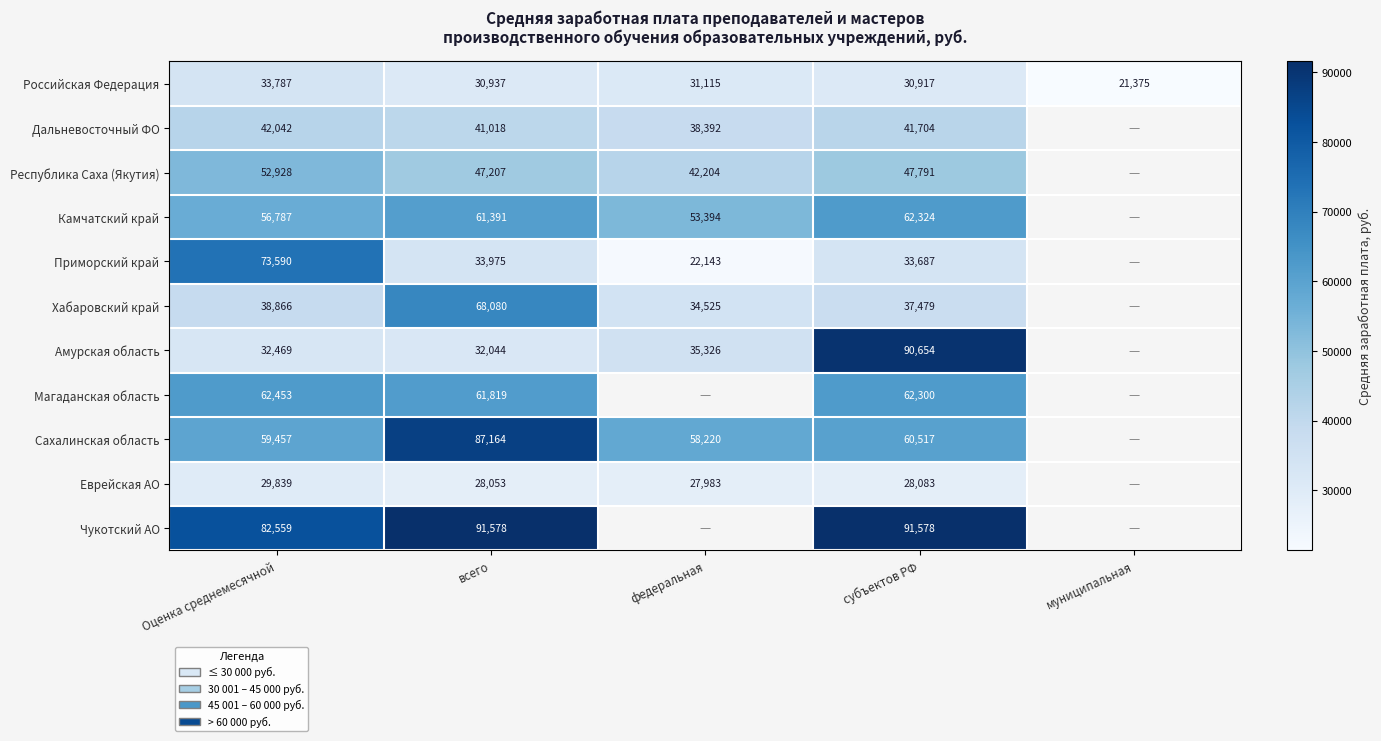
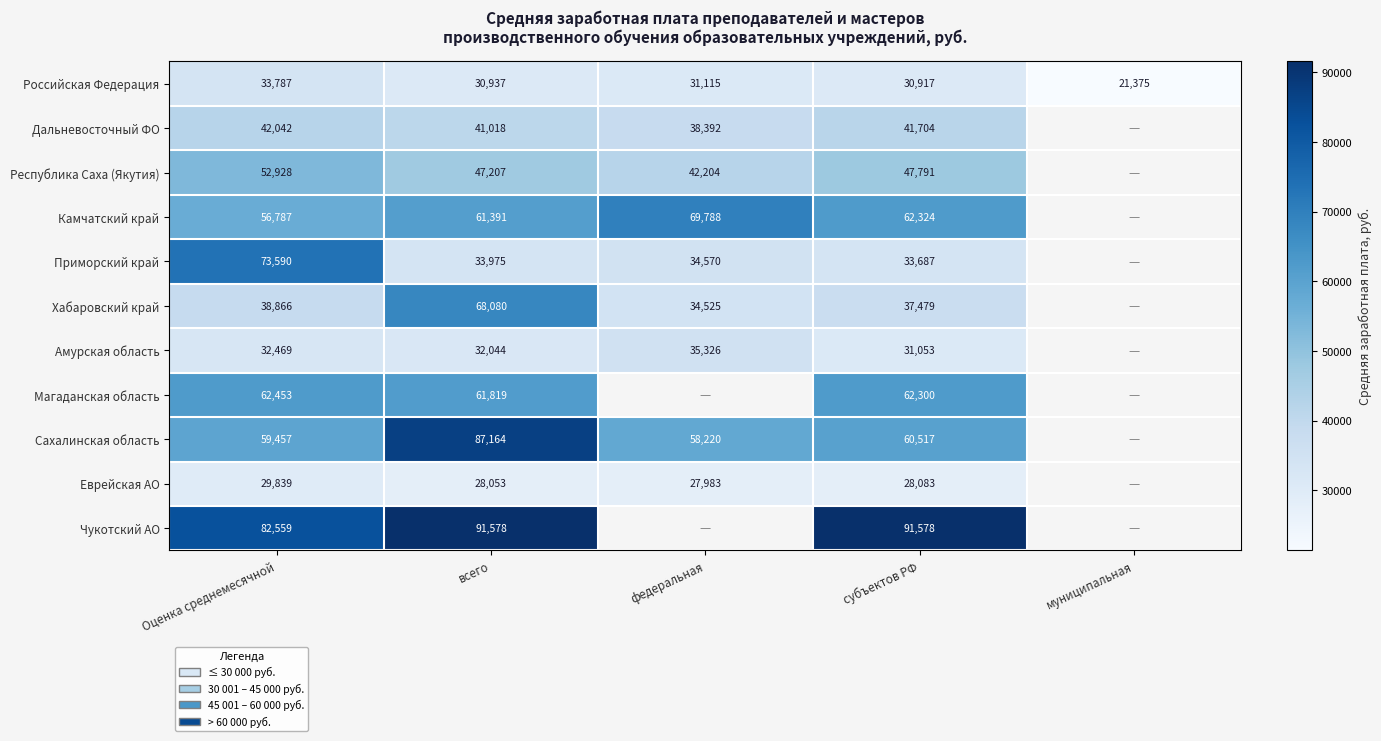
Камчатский край, федеральная: 53,394 -> 69,788
Приморский край, федеральная: 22,143 -> 34,570
Амурская область, субъектов РФ: 90,654 -> 31,053
